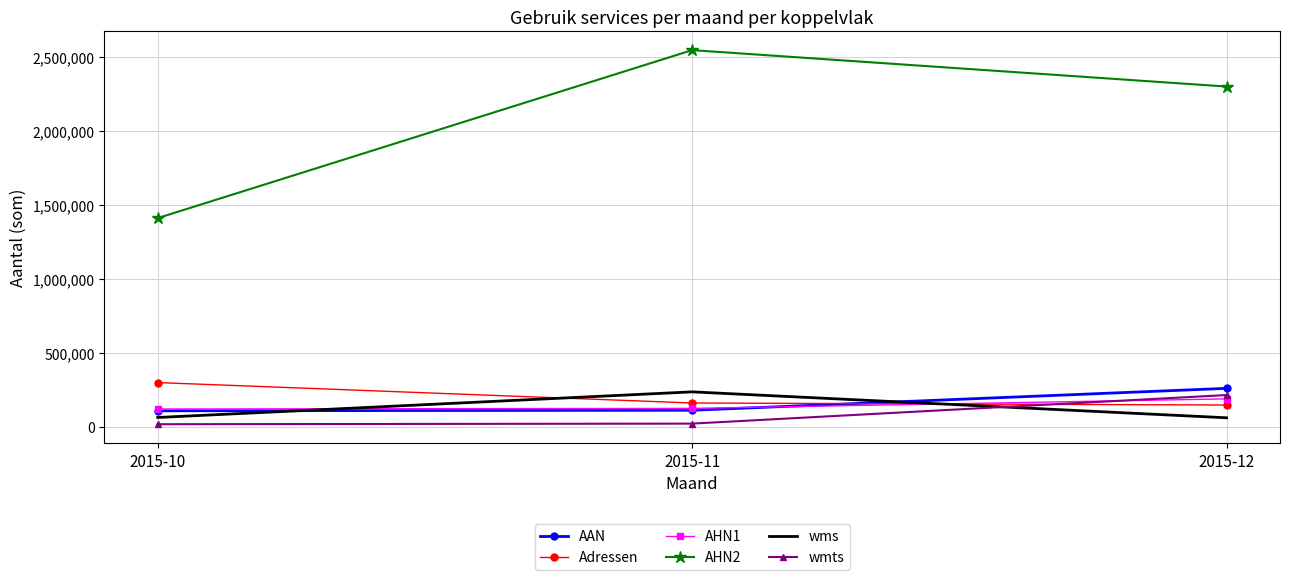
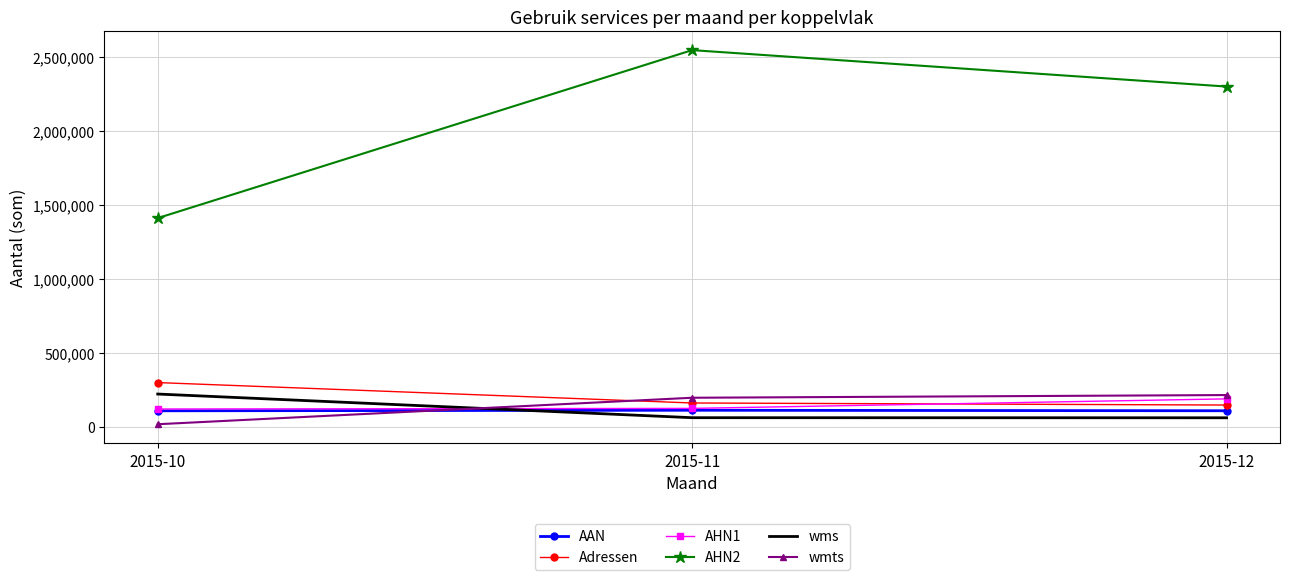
wms, 2015-10: 60,000 -> 220,000
wms, 2015-11: 240,000 -> 60,000
wmts, 2015-11: 20,000 -> 200,000
AAN, 2015-12: 260,000 -> 110,000
